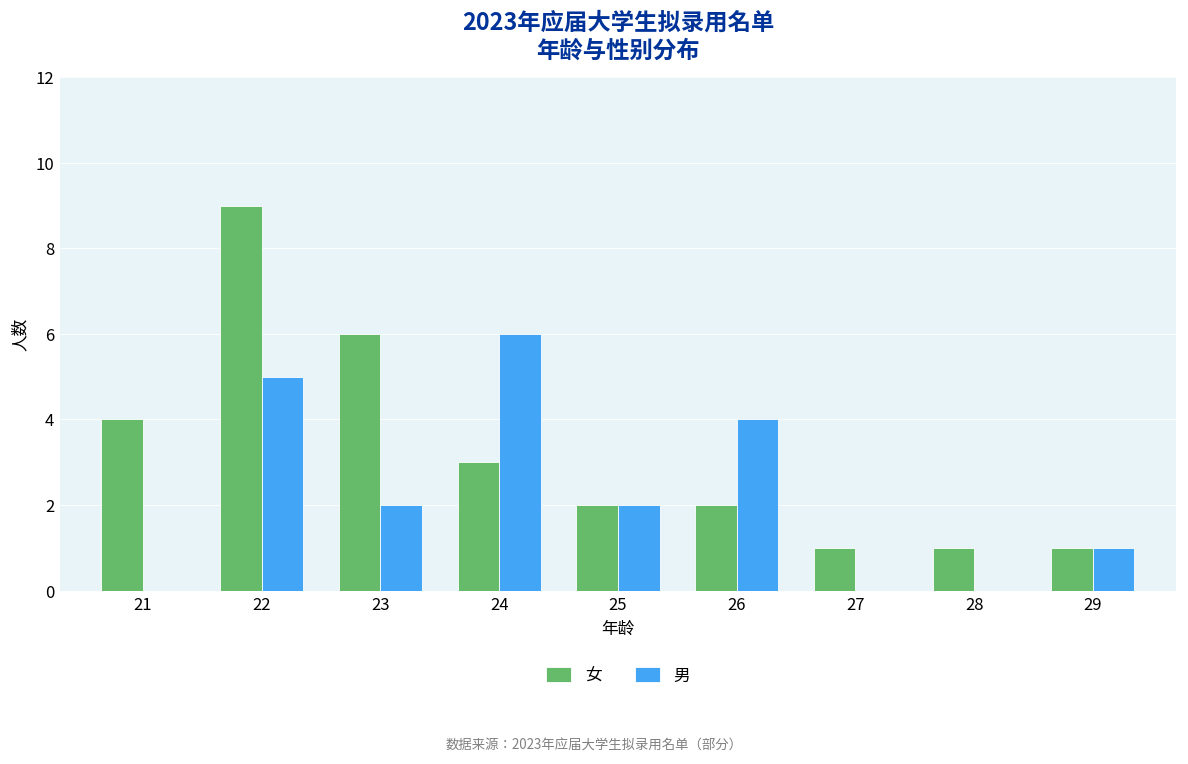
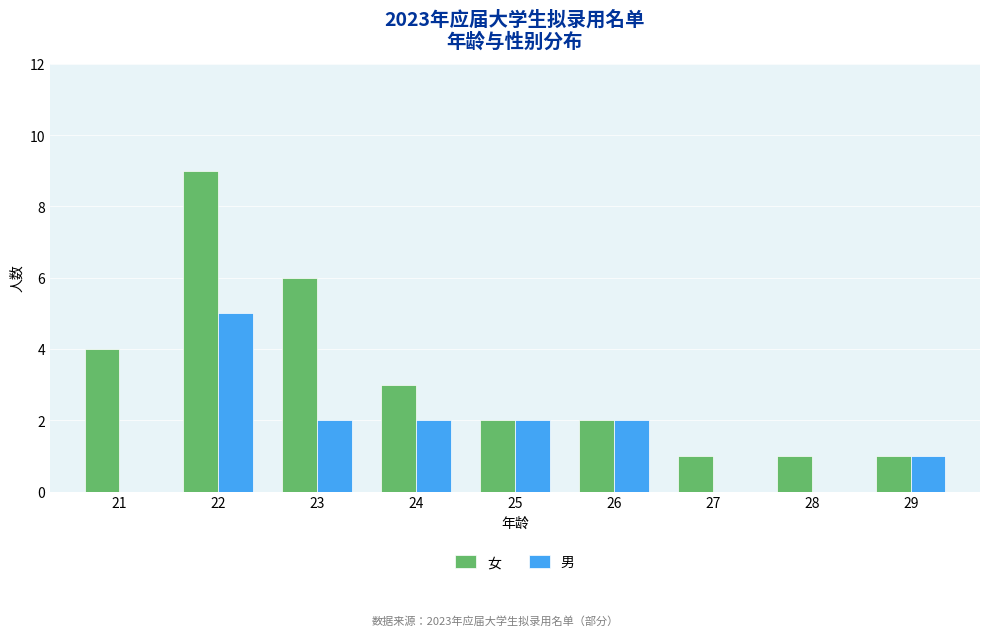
男, 24: 6 -> 2
男, 26: 4 -> 2
